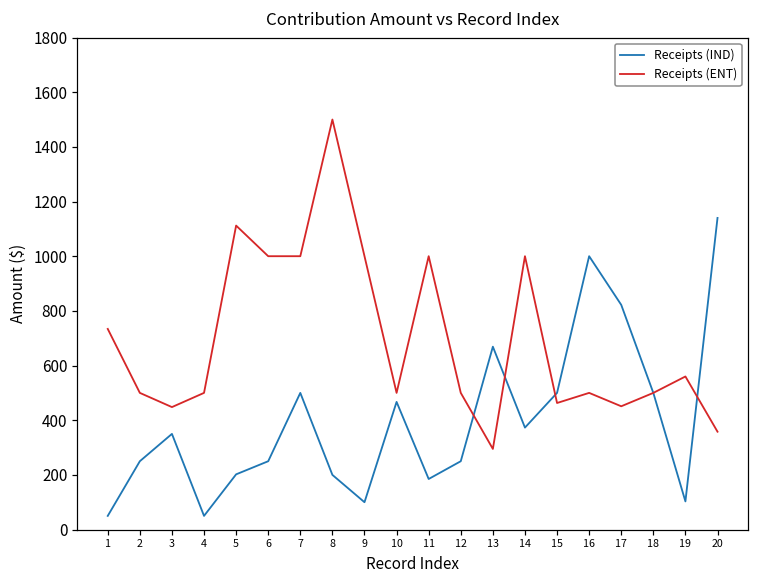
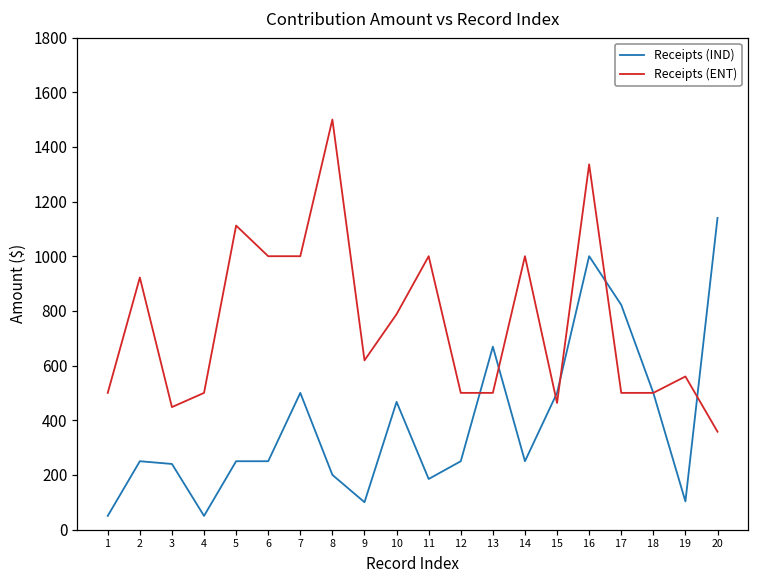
Receipts (ENT), 1: 730 -> 500
Receipts (ENT), 2: 500 -> 920
Receipts (IND), 3: 350 -> 240
Receipts (IND), 5: 200 -> 250
Receipts (ENT), 9: 1000 -> 620
Receipts (ENT), 10: 500 -> 790
Receipts (ENT), 13: 300 -> 500
Receipts (IND), 14: 370 -> 250
Receipts (ENT), 16: 500 -> 1340
Receipts (ENT), 17: 450 -> 500
